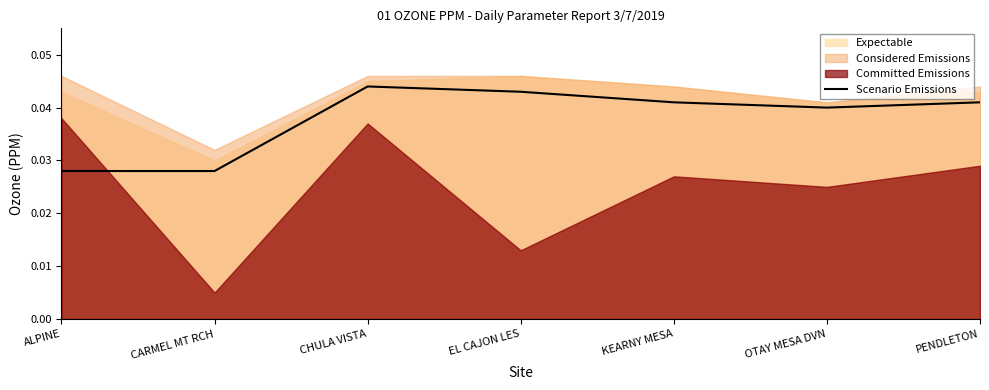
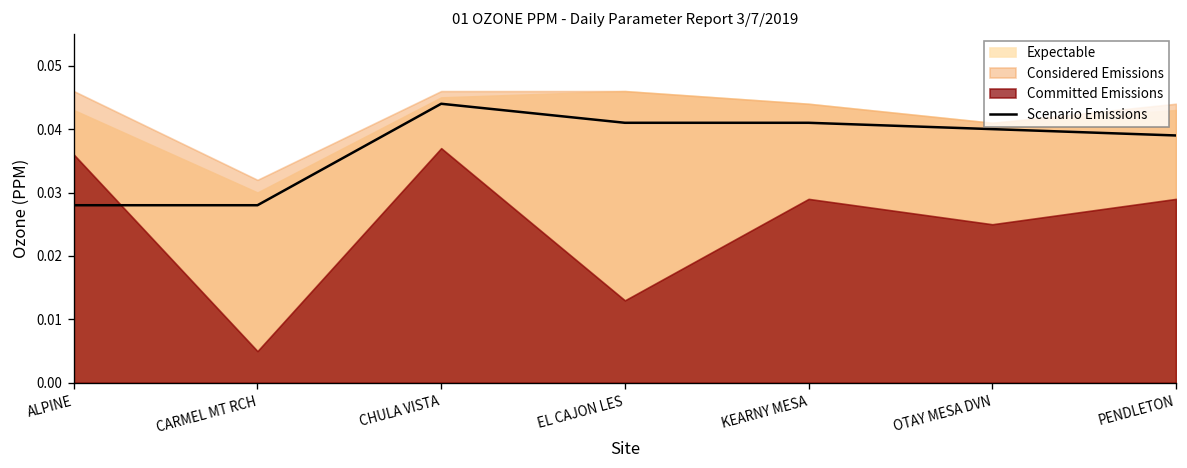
Committed Emissions, ALPINE: 0.038 -> 0.036
Scenario Emissions, EL CAJON LES: 0.043 -> 0.041
Committed Emissions, KEARNY MESA: 0.027 -> 0.029
Scenario Emissions, PENDLETON: 0.041 -> 0.039
